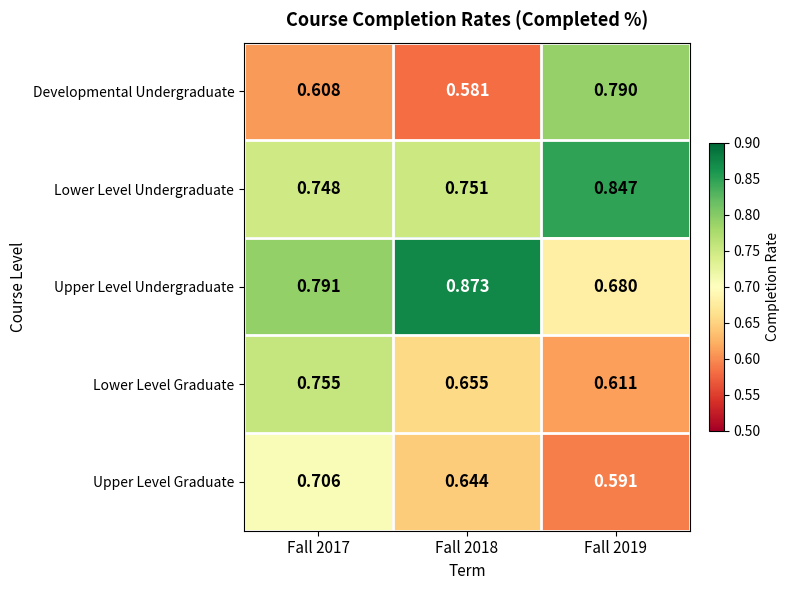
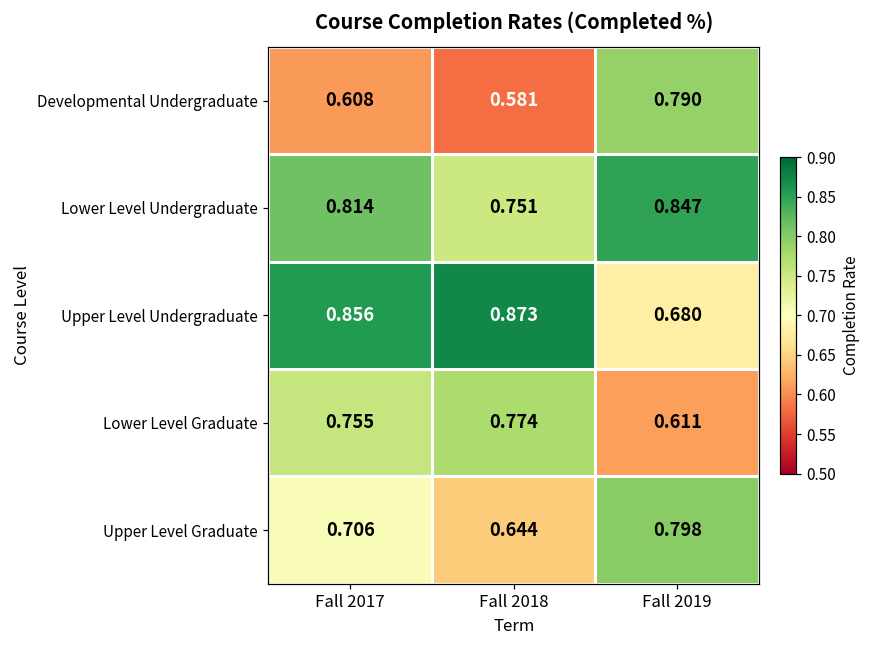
Lower Level Undergraduate, Fall 2017: 0.748 -> 0.814
Upper Level Undergraduate, Fall 2017: 0.791 -> 0.856
Lower Level Graduate, Fall 2018: 0.655 -> 0.774
Upper Level Graduate, Fall 2019: 0.591 -> 0.798
